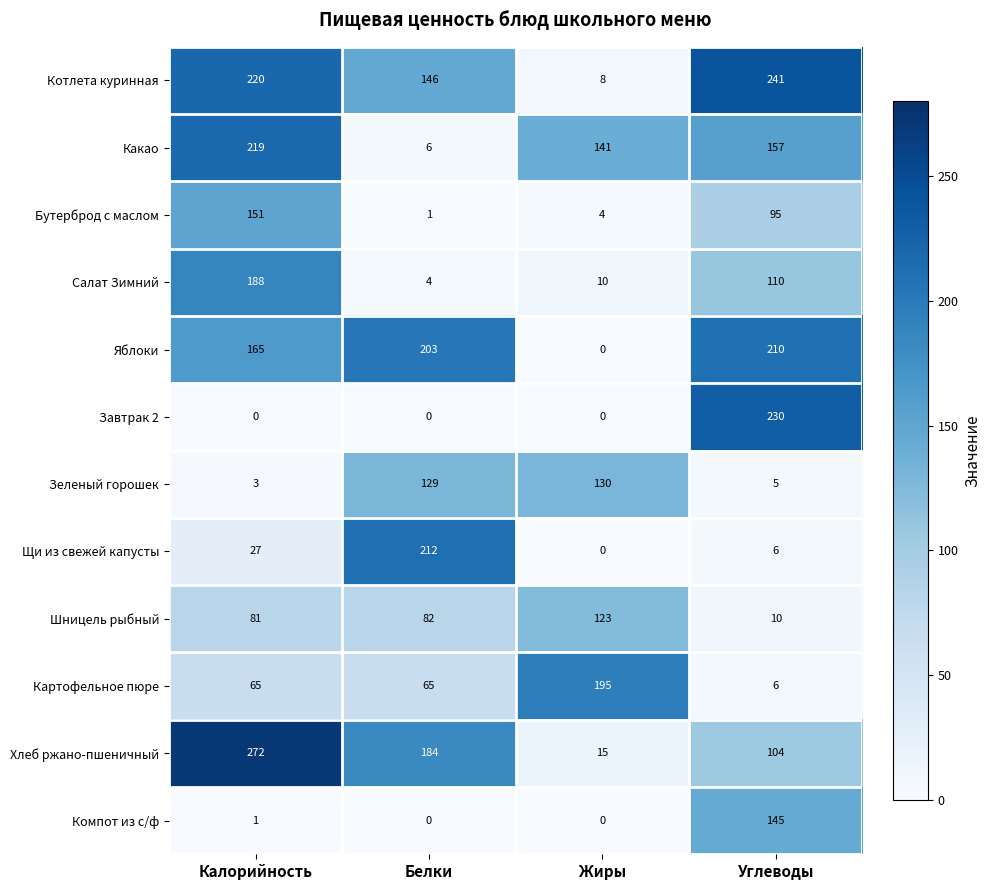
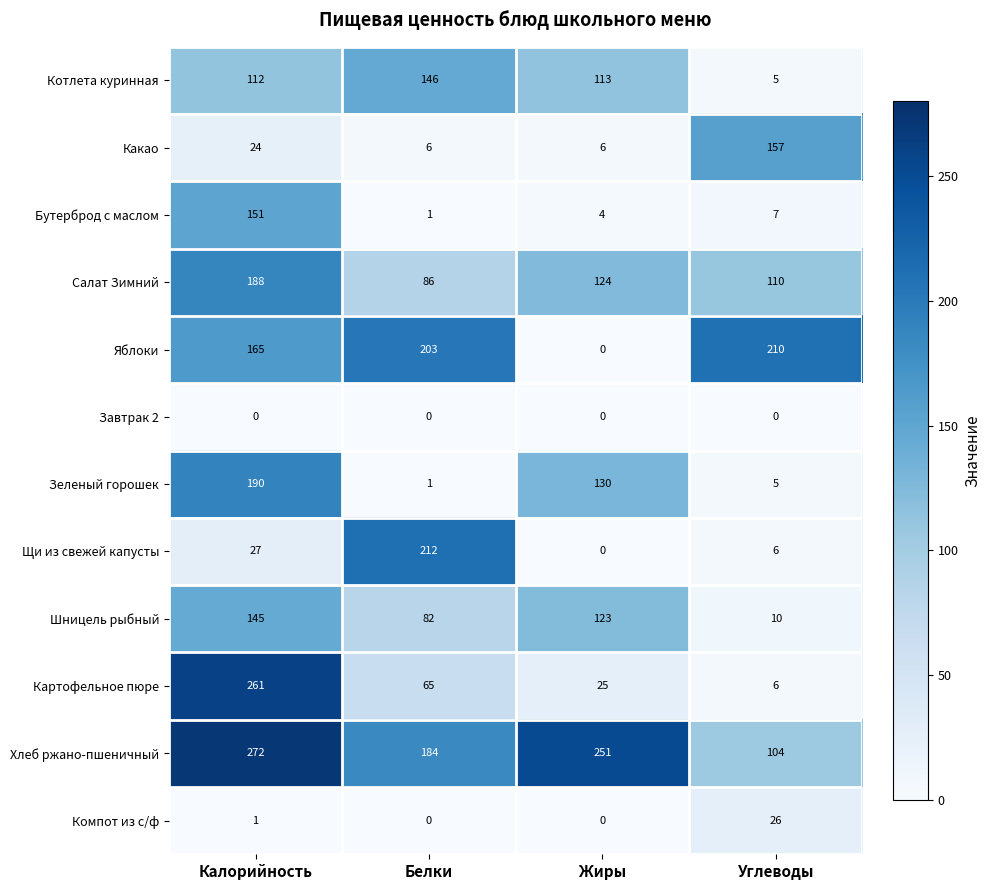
Котлета куринная, Калорийность: 220 -> 112
Котлета куринная, Жиры: 8 -> 113
Котлета куринная, Углеводы: 241 -> 5
Какао, Калорийность: 219 -> 24
Какао, Жиры: 141 -> 6
Бутерброд с маслом, Углеводы: 95 -> 7
Салат Зимний, Белки: 4 -> 86
Салат Зимний, Жиры: 10 -> 124
Завтрак 2, Углеводы: 230 -> 0
Зеленый горошек, Калорийность: 3 -> 190
Зеленый горошек, Белки: 129 -> 1
Шницель рыбный, Калорийность: 81 -> 145
Картофельное пюре, Калорийность: 65 -> 261
Картофельное пюре, Жиры: 195 -> 25
Хлеб ржано-пшеничный, Жиры: 15 -> 251
Компот из с/ф, Углеводы: 145 -> 26
